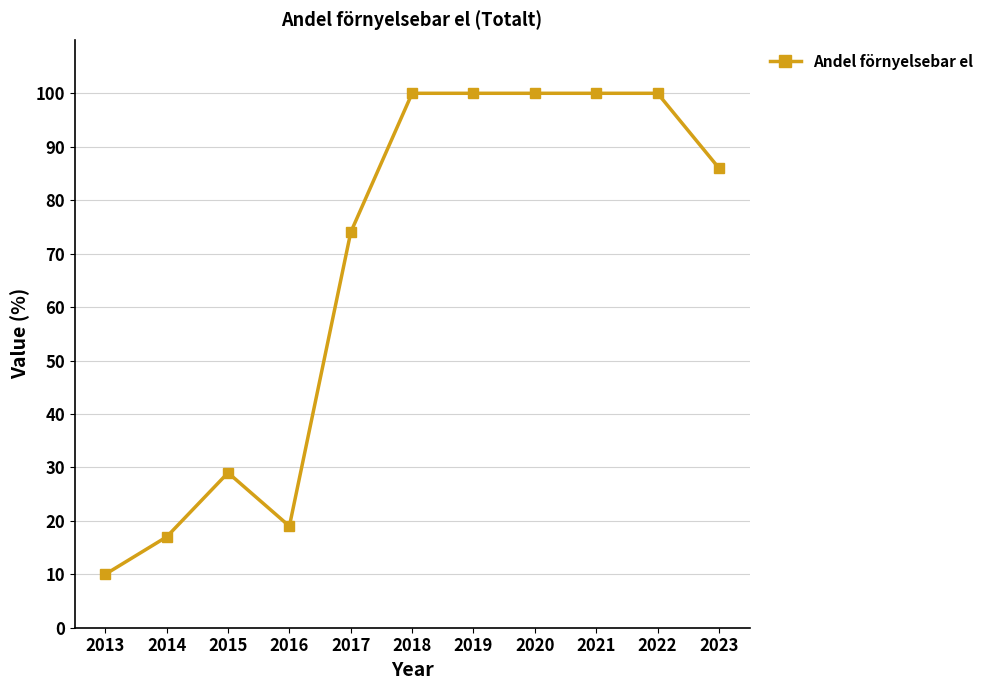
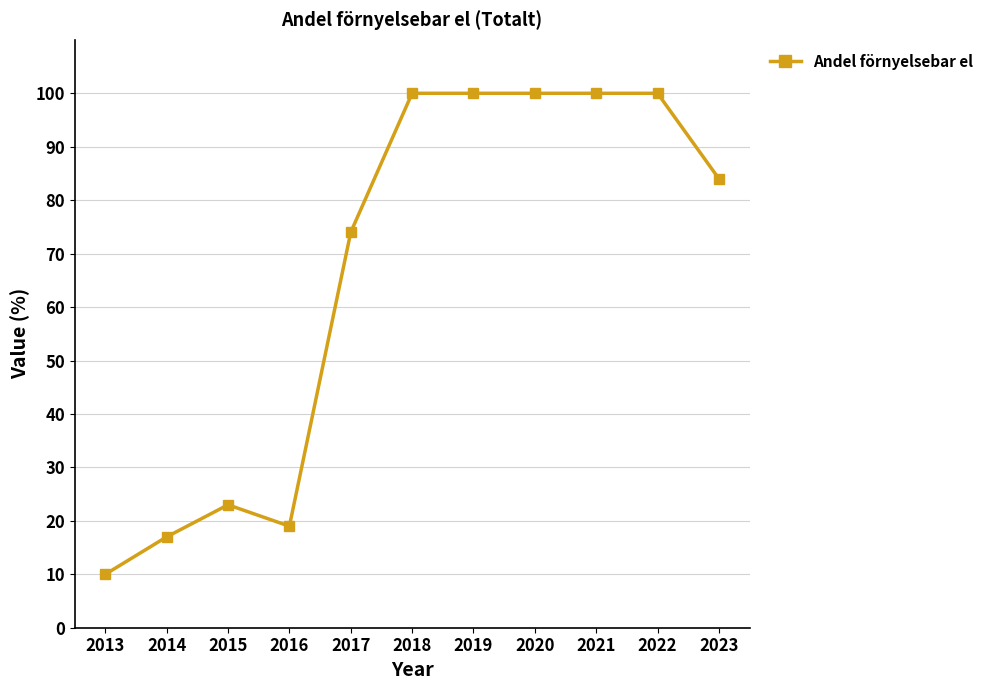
2015: 29 -> 23
2023: 86 -> 84
